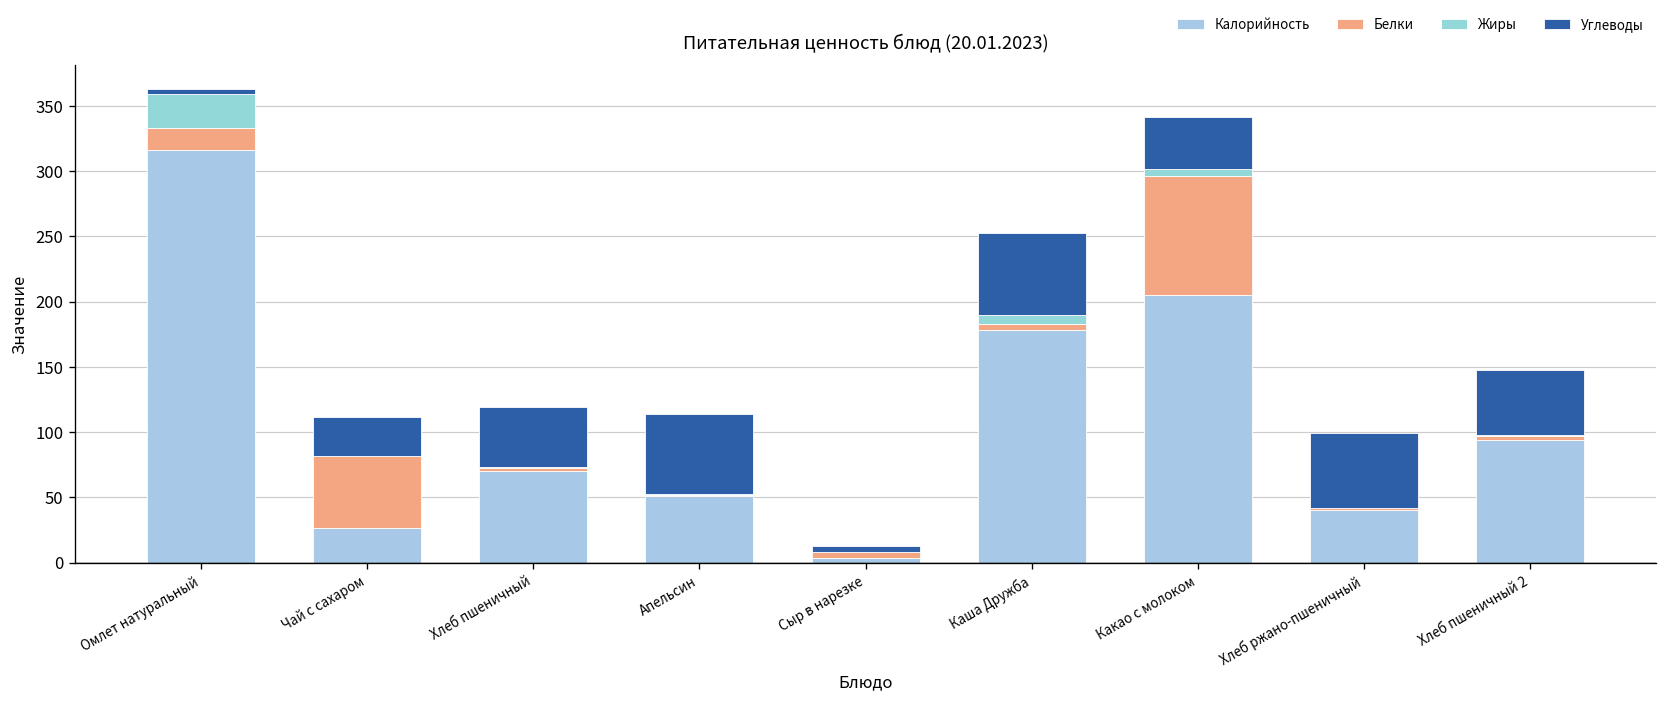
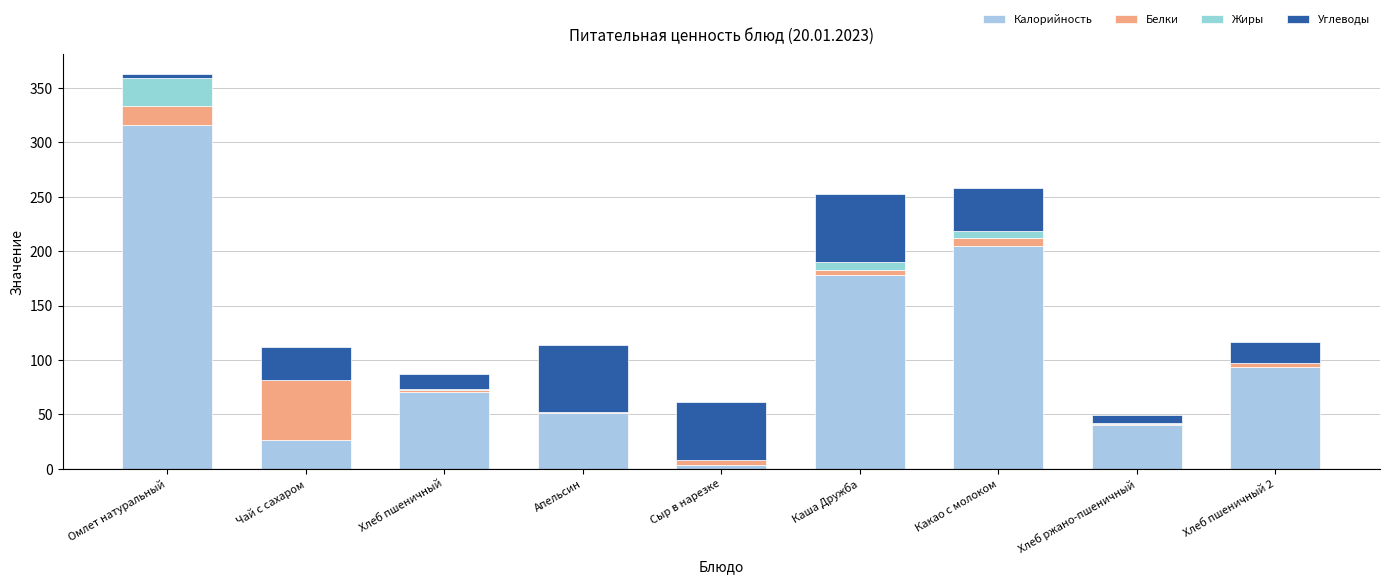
Углеводы, Хлеб пшеничный: 47 -> 14
Углеводы, Сыр в нарезке: 5 -> 54
Белки, Какао с молоком: 91 -> 7
Углеводы, Хлеб ржано-пшеничный: 57 -> 8
Углеводы, Хлеб пшеничный 2: 50 -> 19
